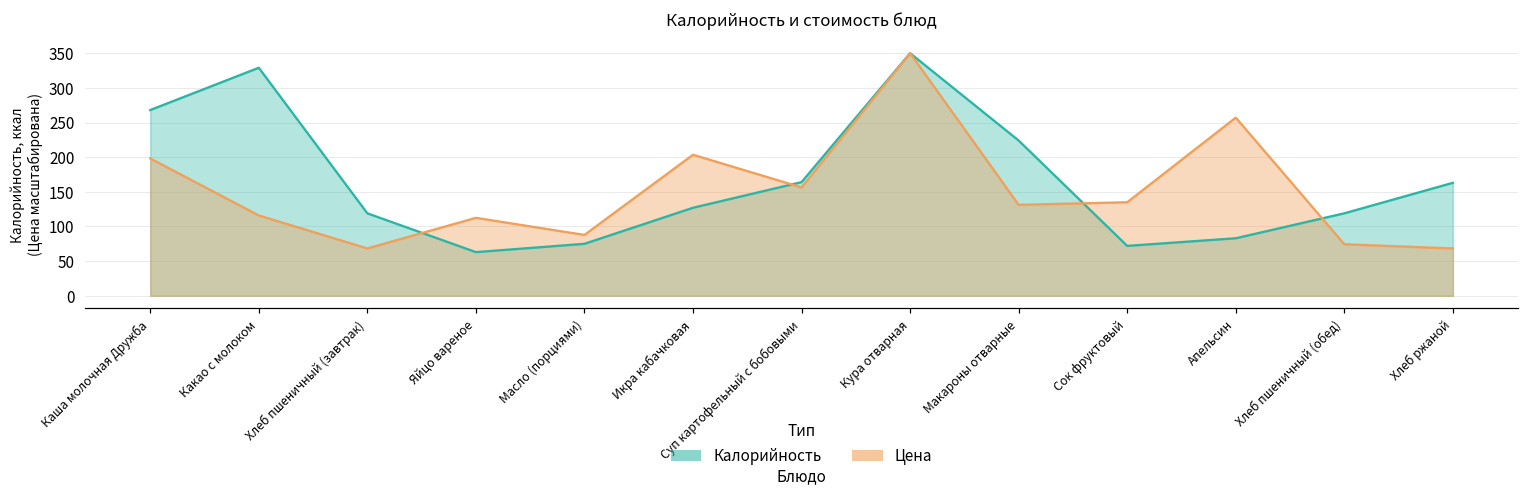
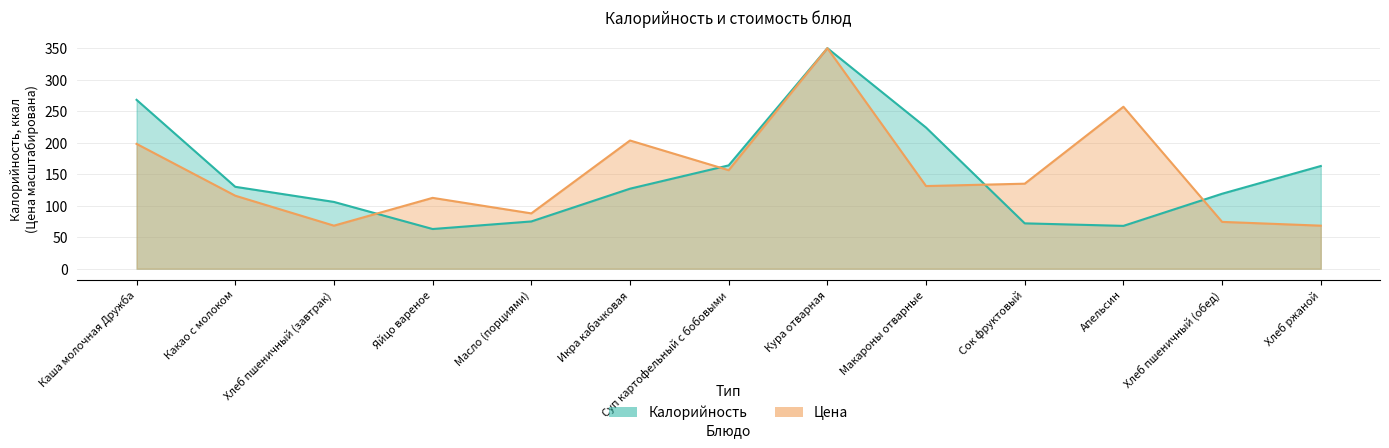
Калорийность, Какао с молоком: 330 -> 130
Калорийность, Хлеб пшеничный (завтрак): 120 -> 110
Калорийность, Апельсин: 80 -> 70
